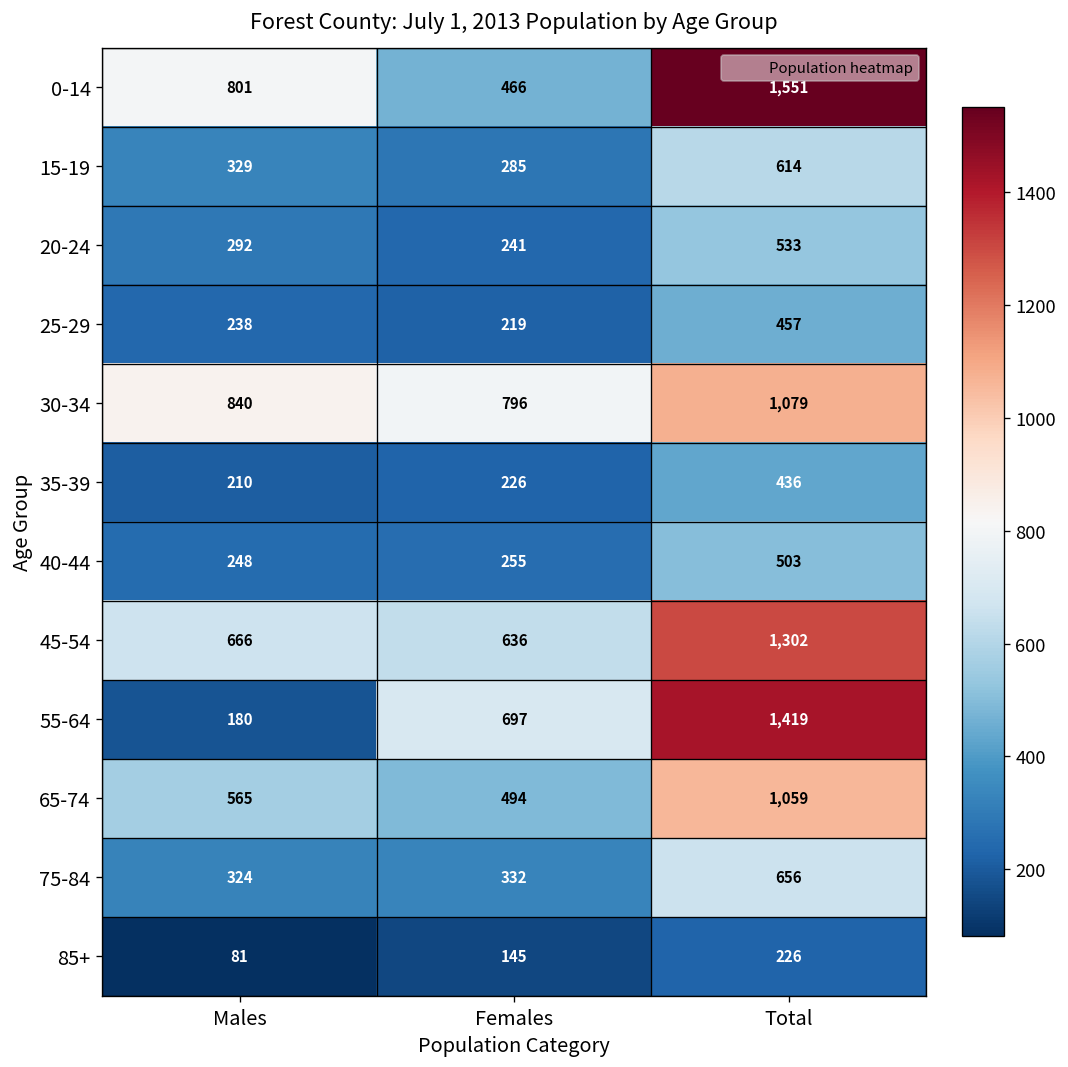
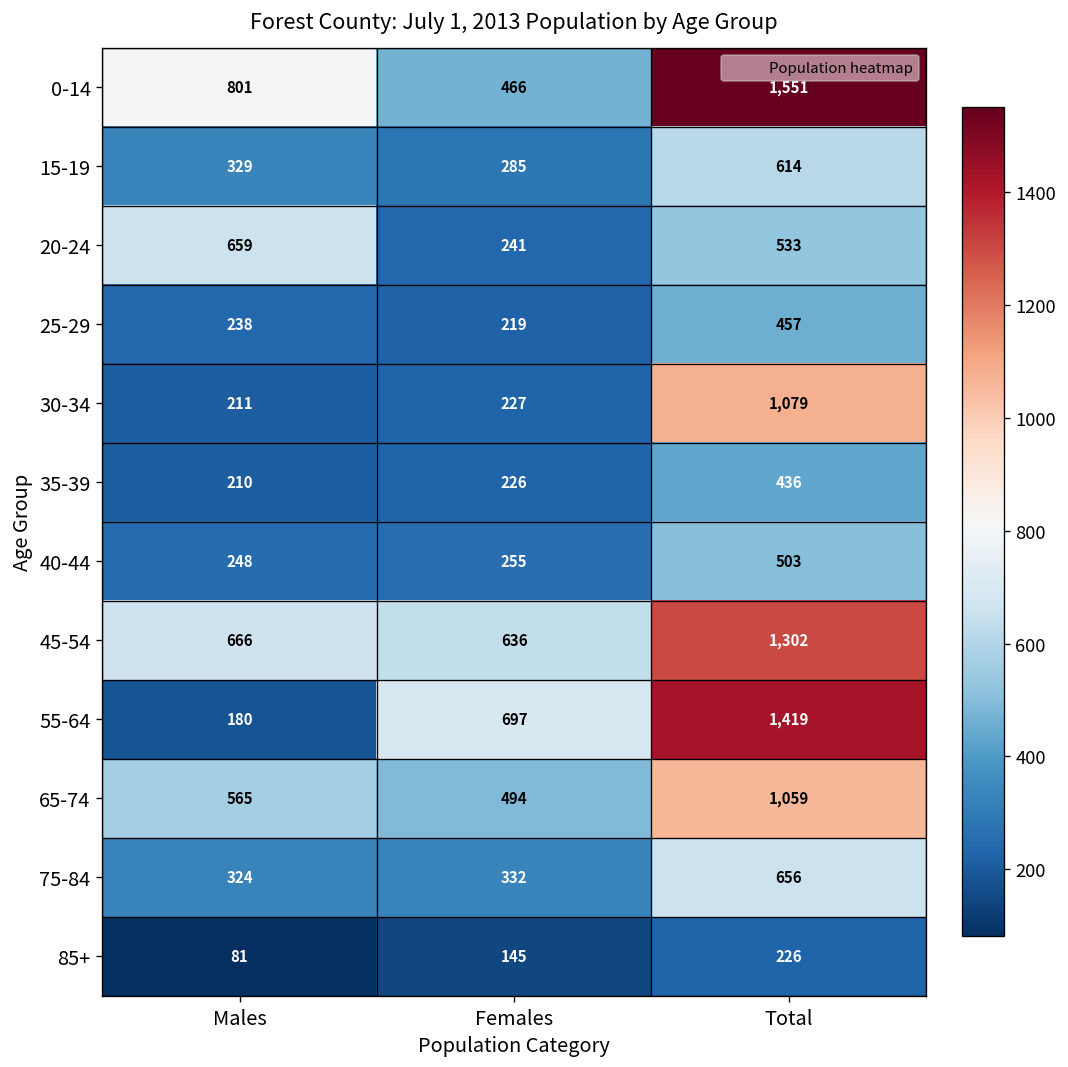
20-24, Males: 292 -> 659
30-34, Males: 840 -> 211
30-34, Females: 796 -> 227
